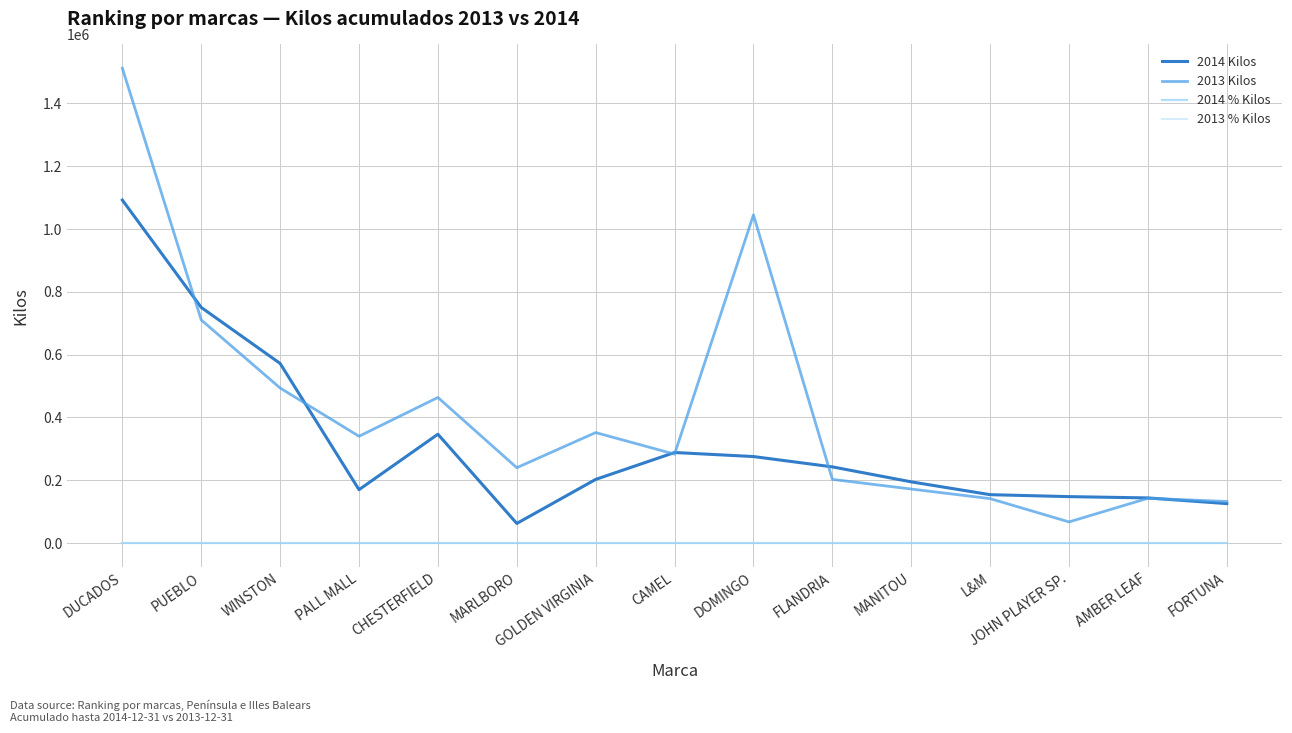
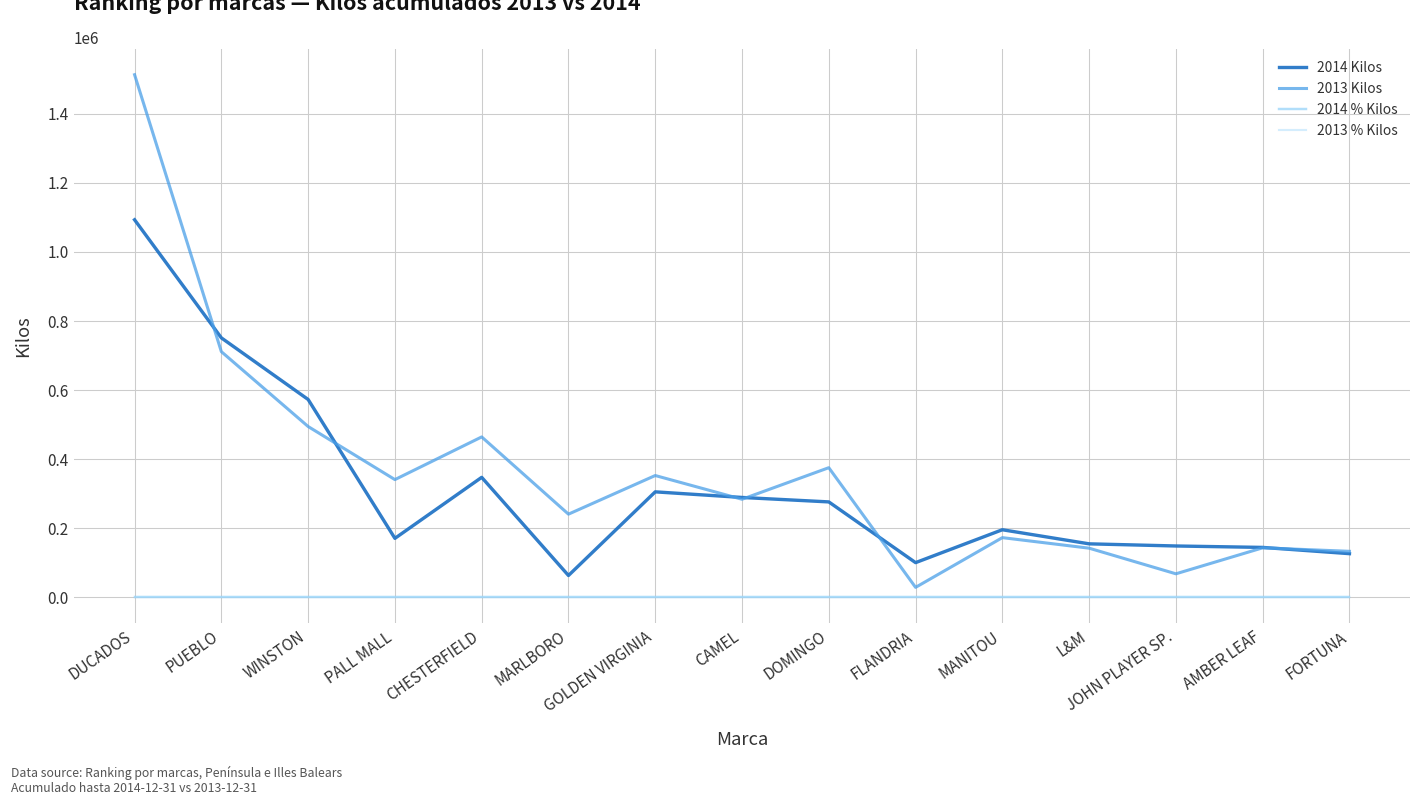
2014 Kilos, GOLDEN VIRGINIA: 200000 -> 300000
2013 Kilos, DOMINGO: 1050000 -> 370000
2014 Kilos, FLANDRIA: 240000 -> 100000
2013 Kilos, FLANDRIA: 200000 -> 30000
